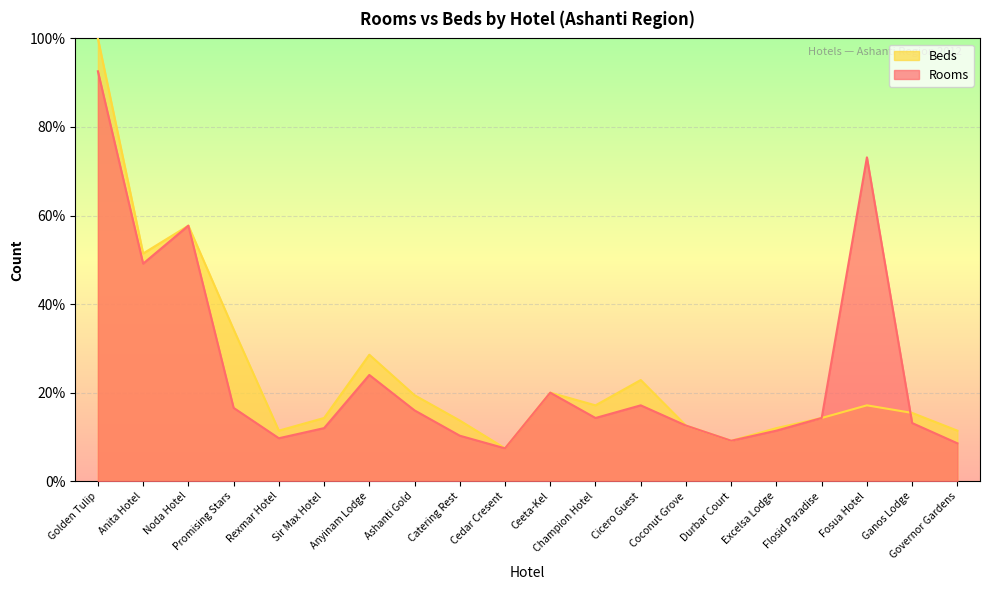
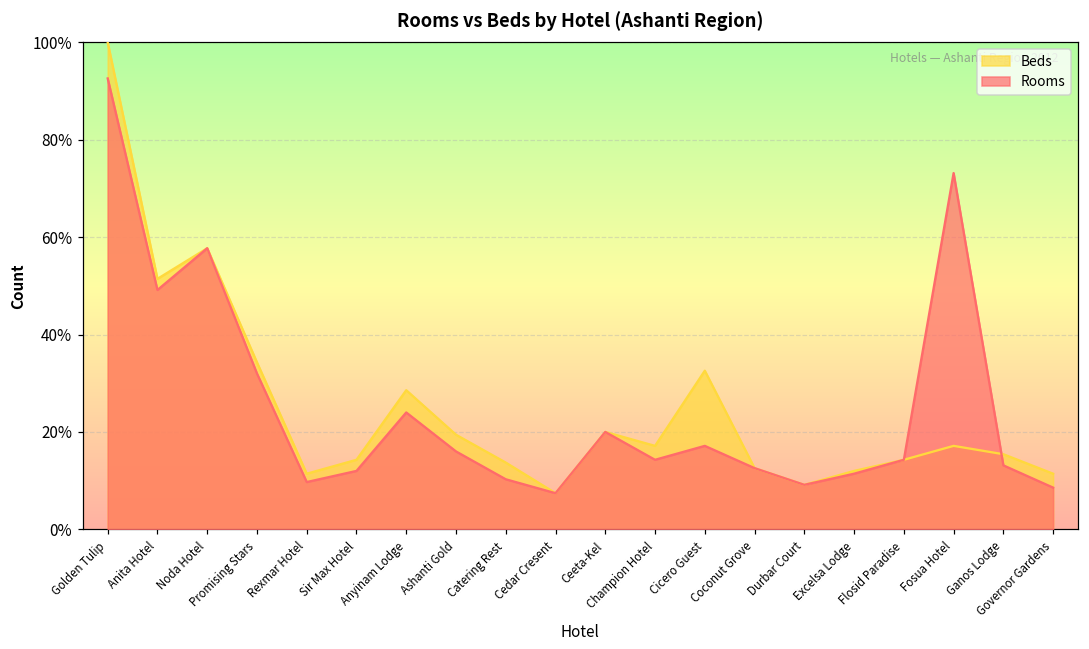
Rooms, Promising Stars: 17% -> 32%
Beds, Cicero Guest: 23% -> 33%
